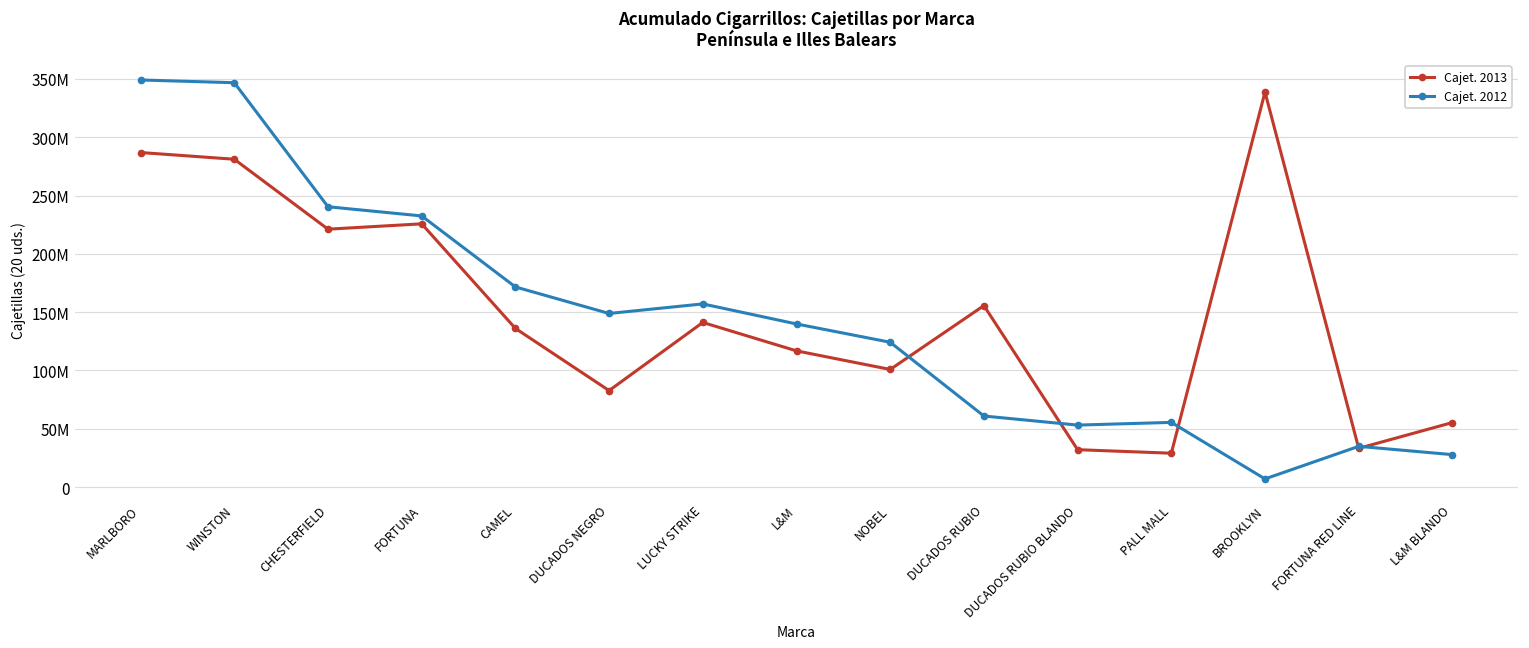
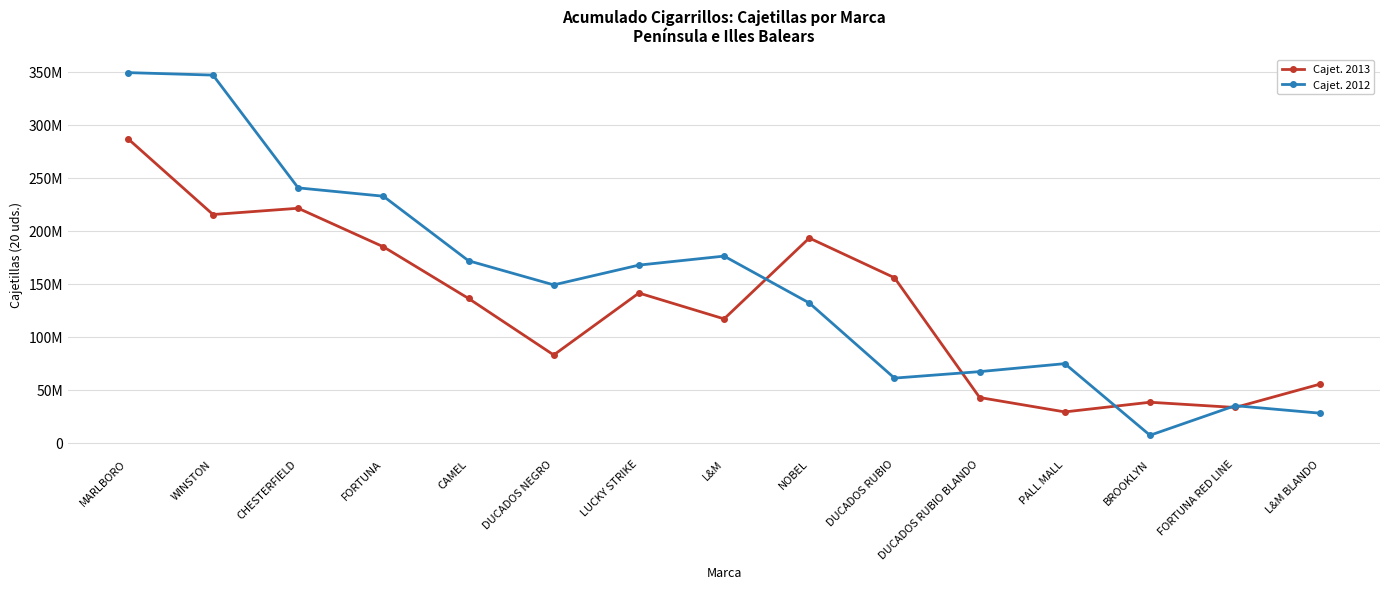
Cajet. 2013, WINSTON: 281000000 -> 215000000
Cajet. 2013, FORTUNA: 226000000 -> 185000000
Cajet. 2012, LUCKY STRIKE: 157000000 -> 168000000
Cajet. 2012, L&M: 140000000 -> 176000000
Cajet. 2013, NOBEL: 101000000 -> 193000000
Cajet. 2012, NOBEL: 124000000 -> 132000000
Cajet. 2013, DUCADOS RUBIO BLANDO: 32000000 -> 43000000
Cajet. 2012, DUCADOS RUBIO BLANDO: 53000000 -> 67000000
Cajet. 2012, PALL MALL: 55000000 -> 75000000
Cajet. 2013, BROOKLYN: 339000000 -> 38000000
